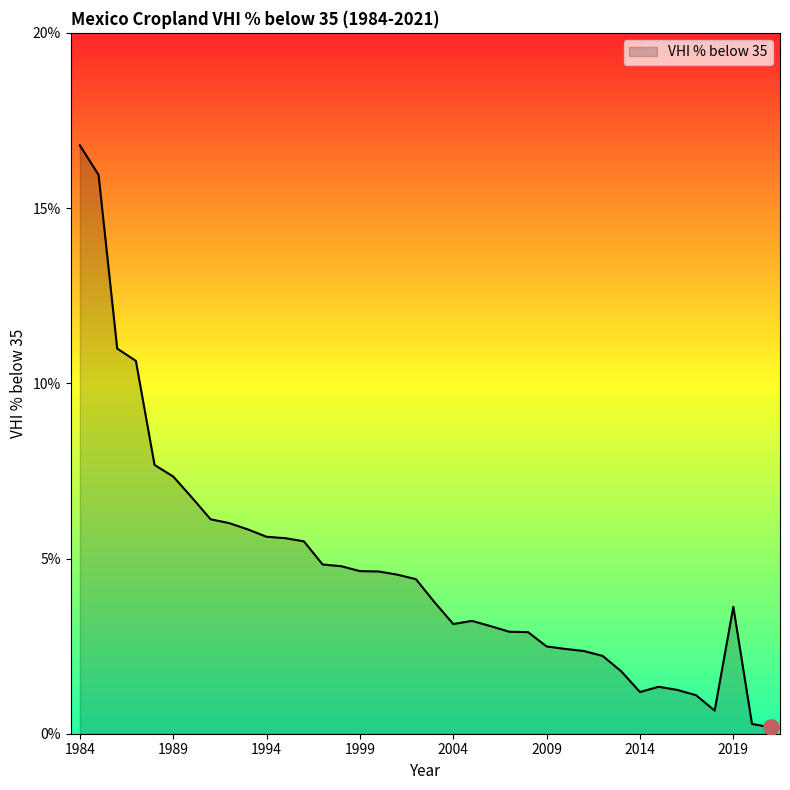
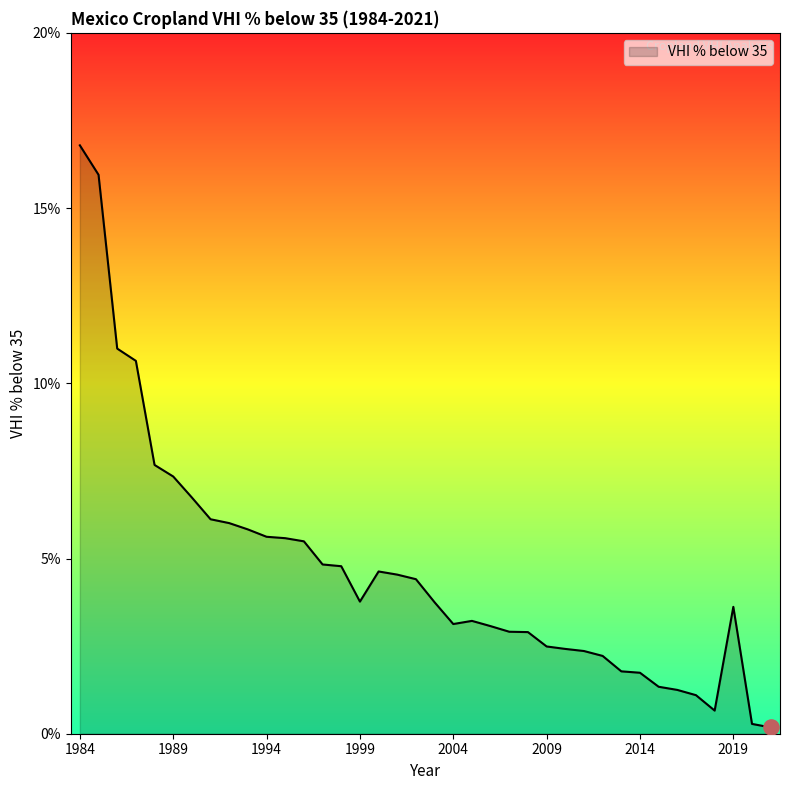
VHI % below 35, 1999: 4.6% -> 3.8%
VHI % below 35, 2014: 1.2% -> 1.7%
